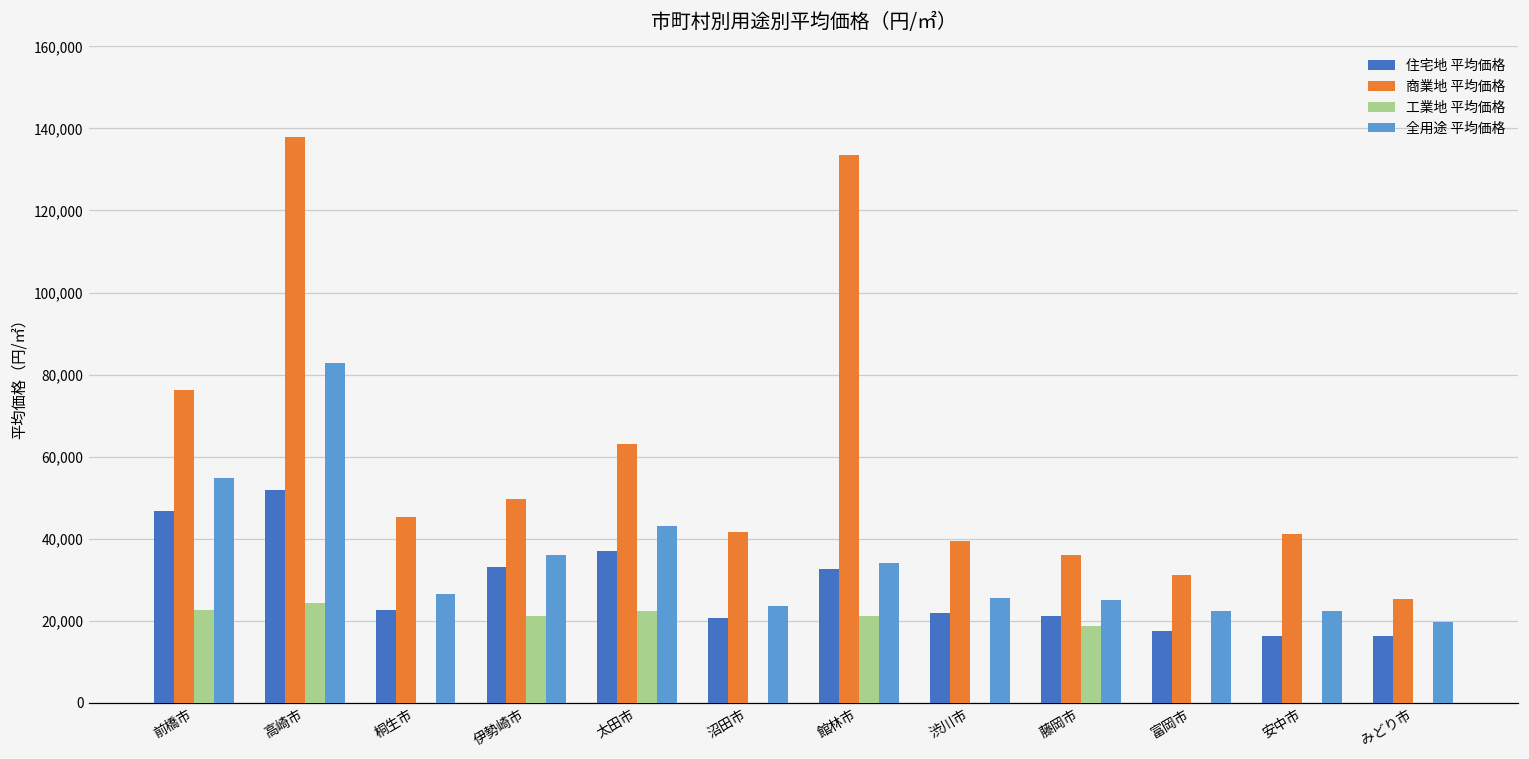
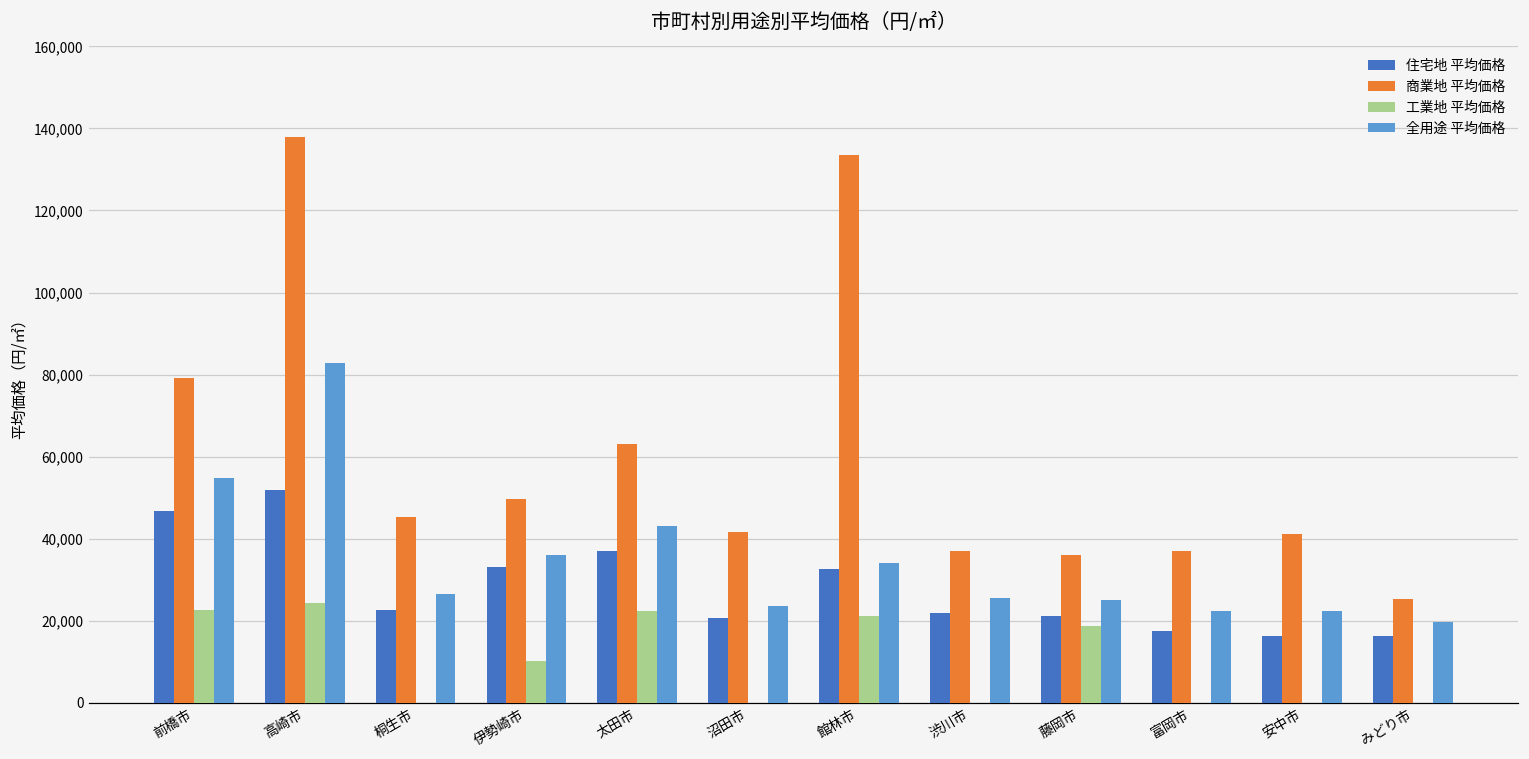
商業地 平均価格, 前橋市: 76,000 -> 79,000
工業地 平均価格, 伊勢崎市: 21,000 -> 10,000
商業地 平均価格, 渋川市: 40,000 -> 37,000
商業地 平均価格, 富岡市: 31,000 -> 37,000
